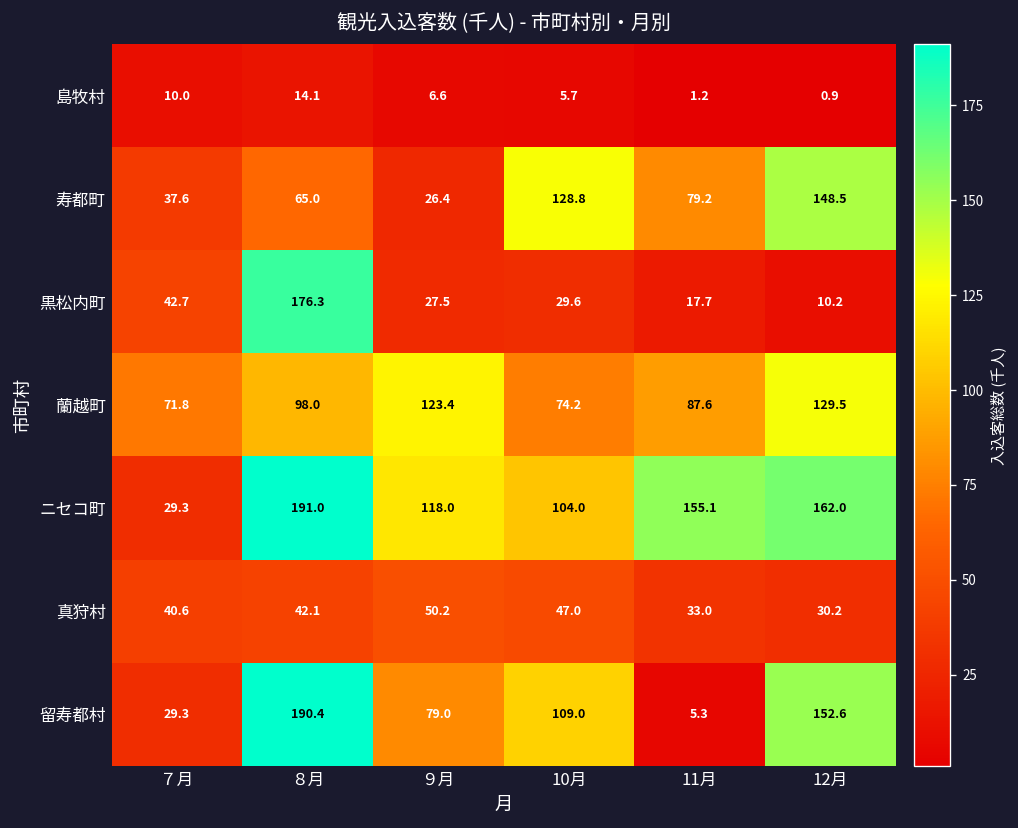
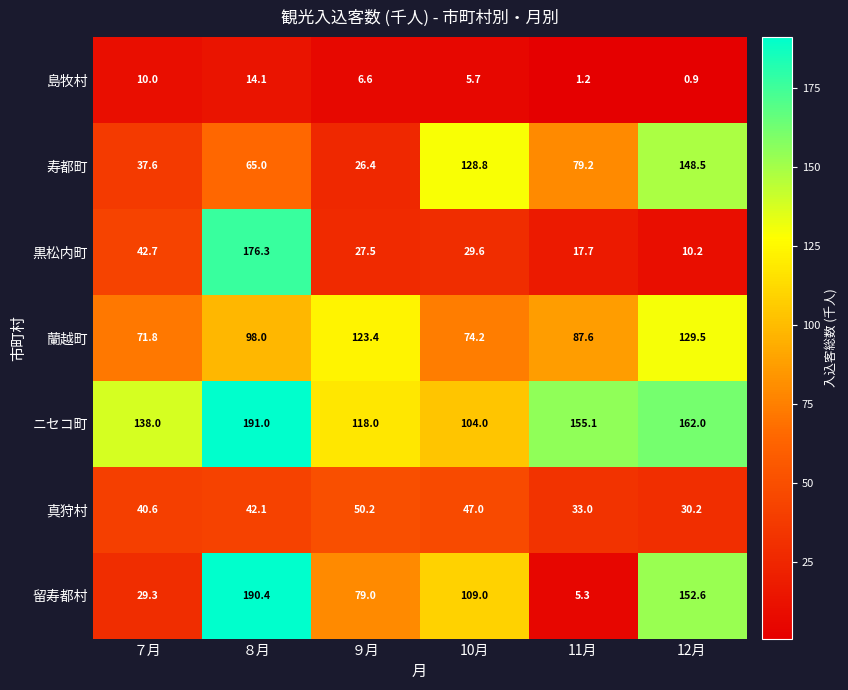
ニセコ町, ７月: 29.3 -> 138.0
